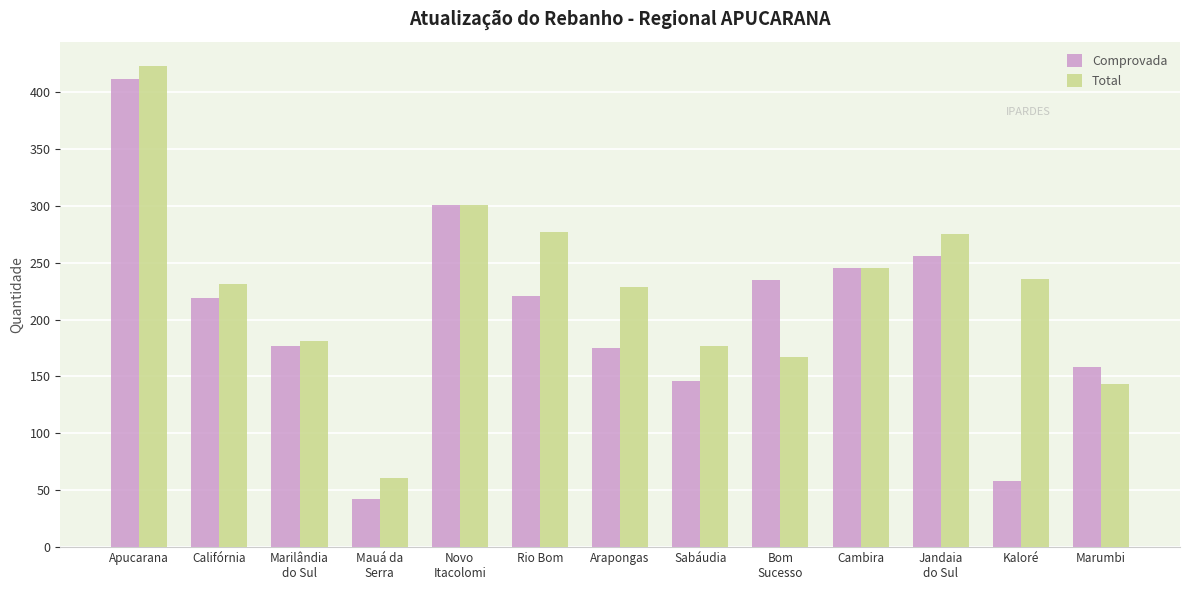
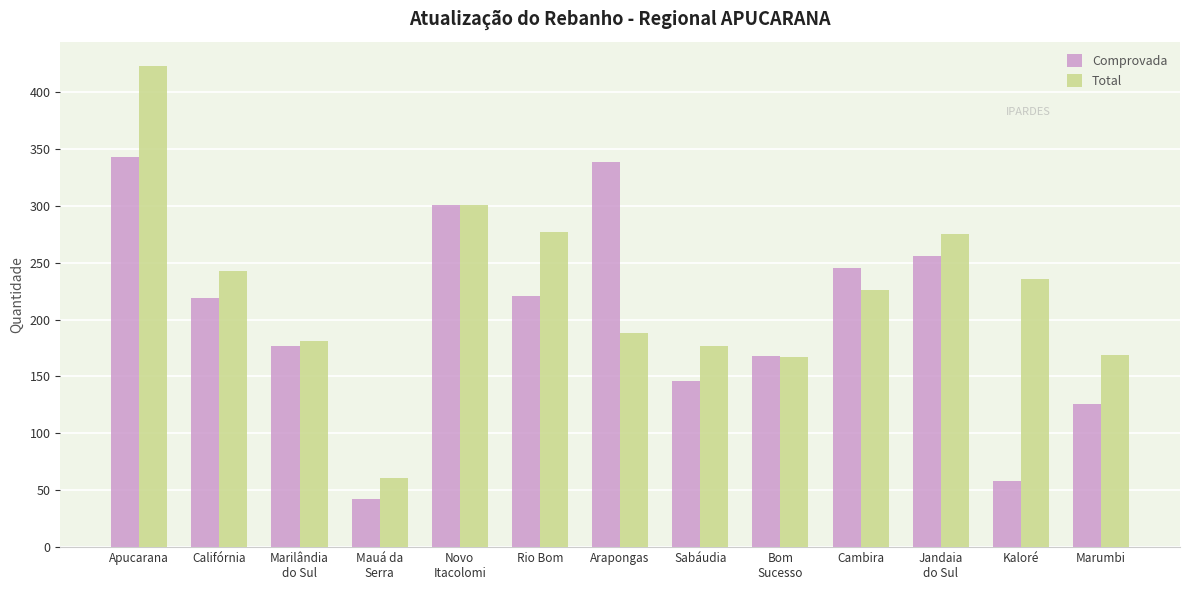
Comprovada, Apucarana: 411 -> 343
Total, Califórnia: 231 -> 243
Comprovada, Arapongas: 175 -> 338
Total, Arapongas: 229 -> 188
Comprovada, Bom Sucesso: 235 -> 168
Total, Cambira: 245 -> 226
Comprovada, Marumbi: 158 -> 126
Total, Marumbi: 143 -> 169
